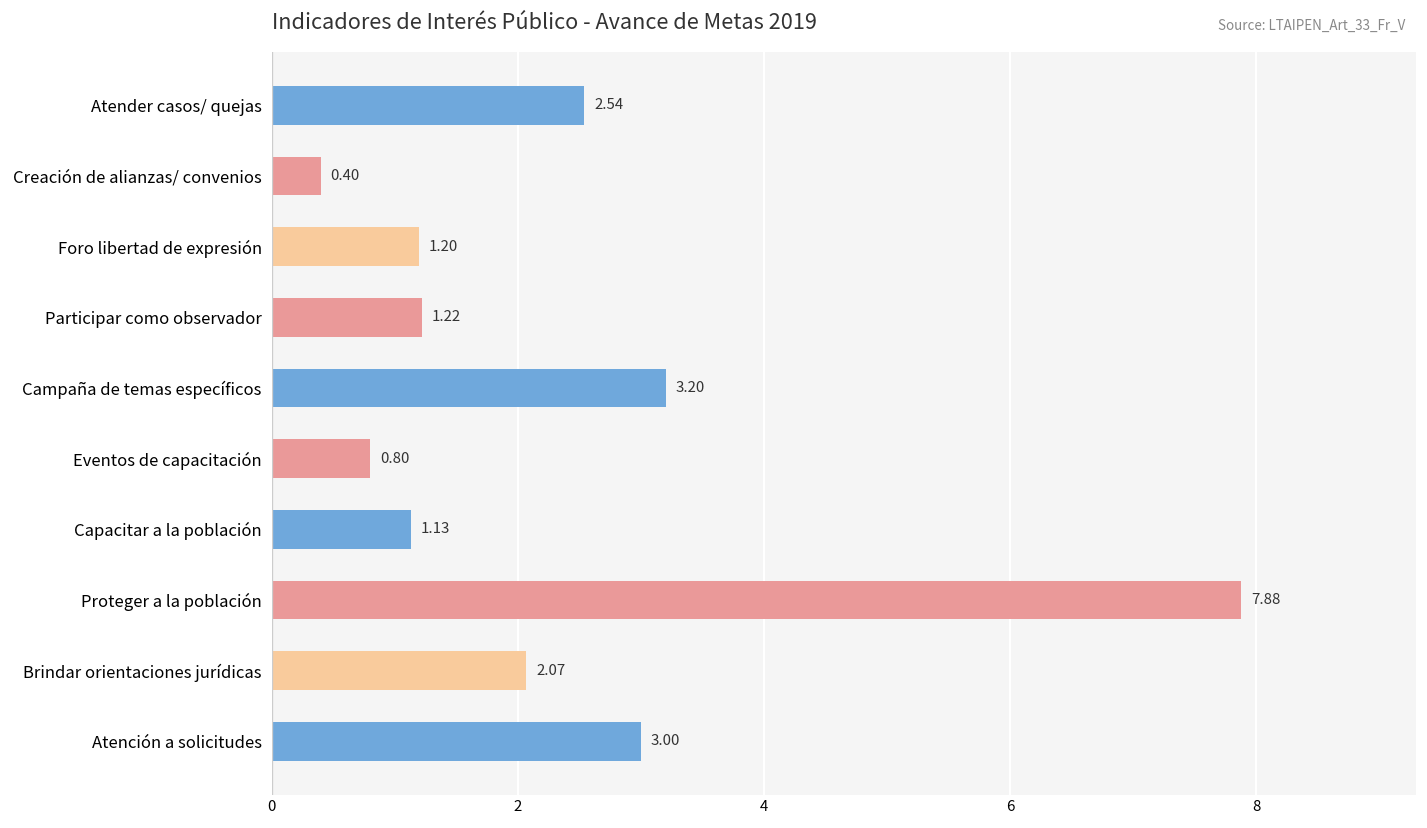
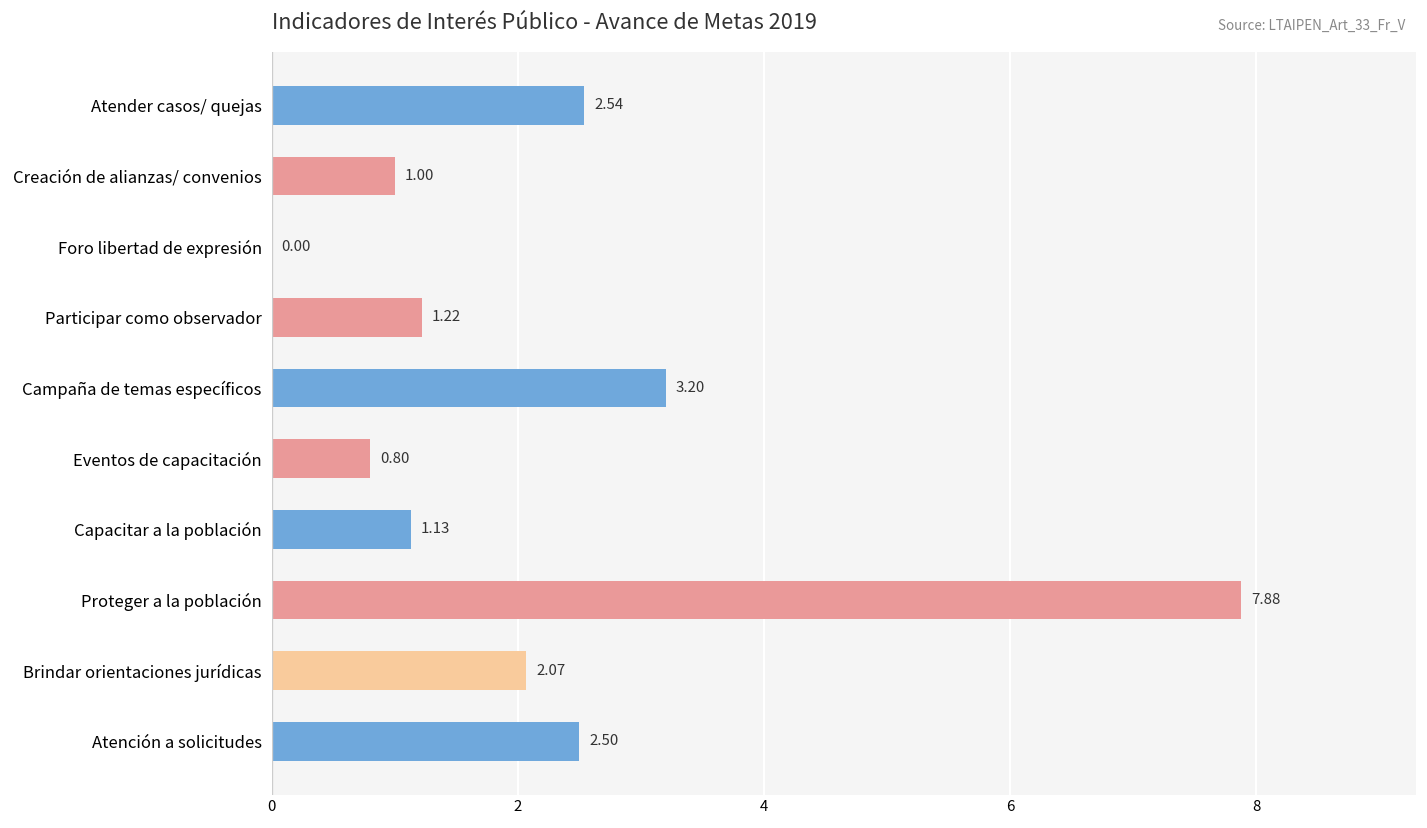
Creación de alianzas/ convenios: 0.40 -> 1.00
Foro libertad de expresión: 1.20 -> 0.00
Atención a solicitudes: 3.00 -> 2.50
